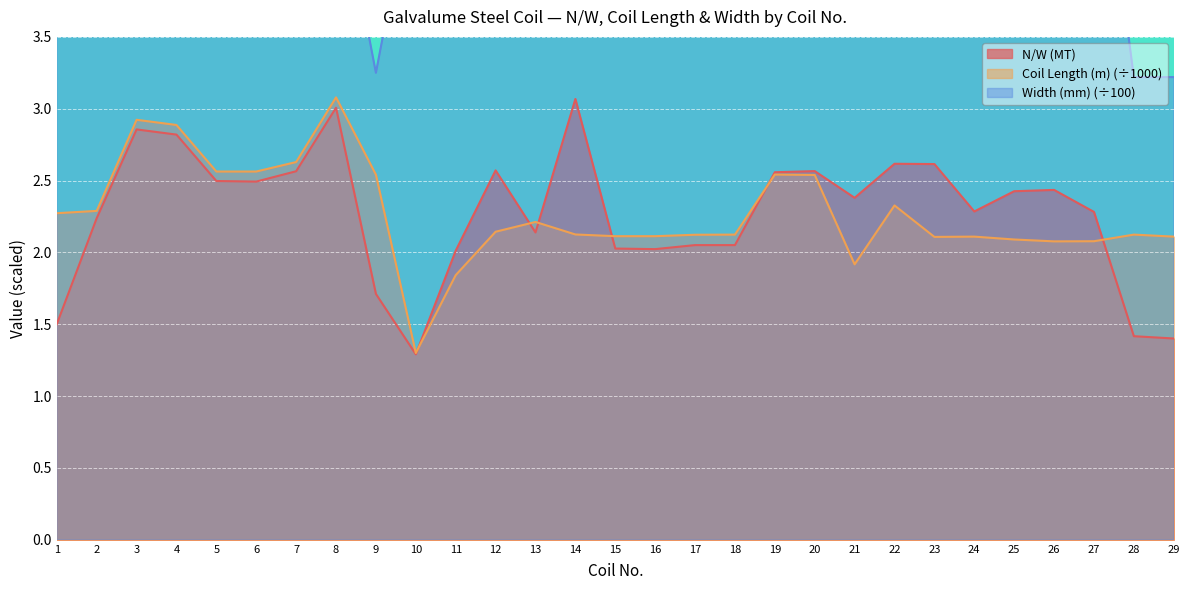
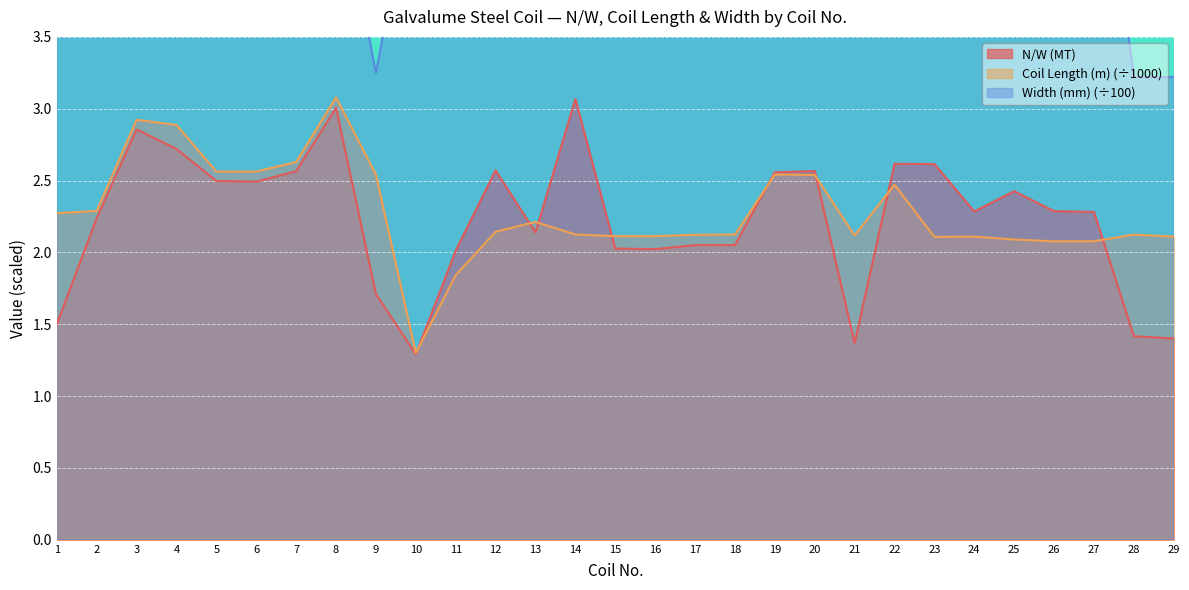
N/W (MT), 4: 2.82 -> 2.72
N/W (MT), 21: 2.38 -> 1.37
Coil Length (m) (÷1000), 21: 1.92 -> 2.12
Coil Length (m) (÷1000), 22: 2.33 -> 2.47
N/W (MT), 26: 2.44 -> 2.29
